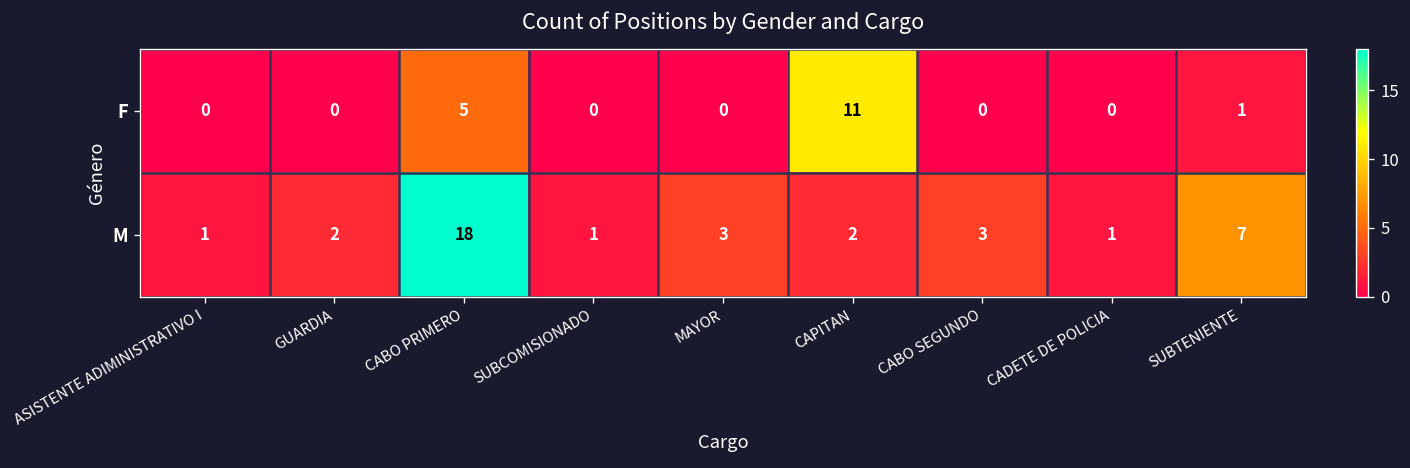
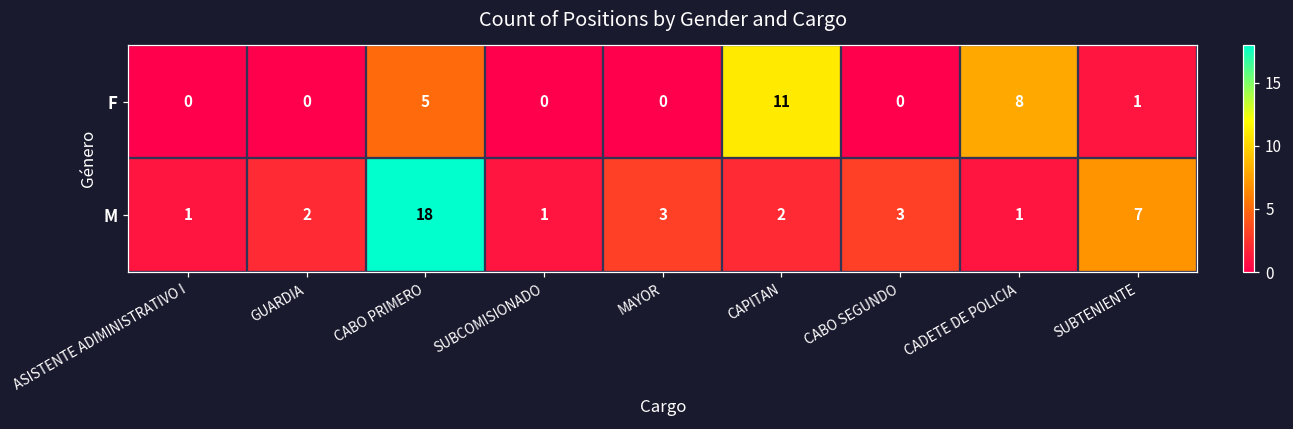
F, CADETE DE POLICIA: 0 -> 8
